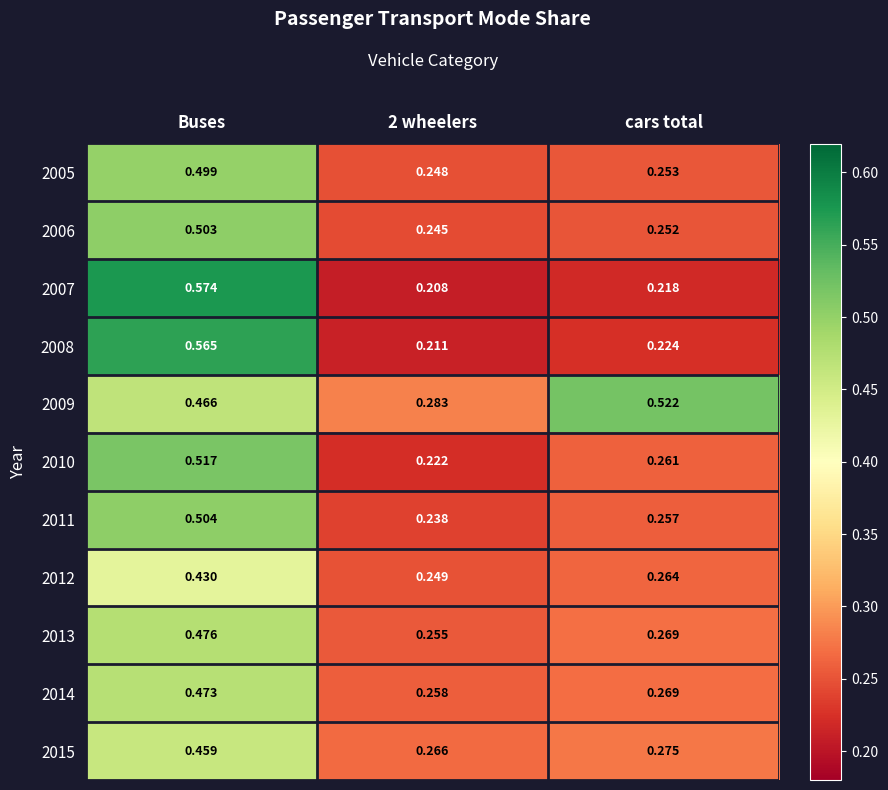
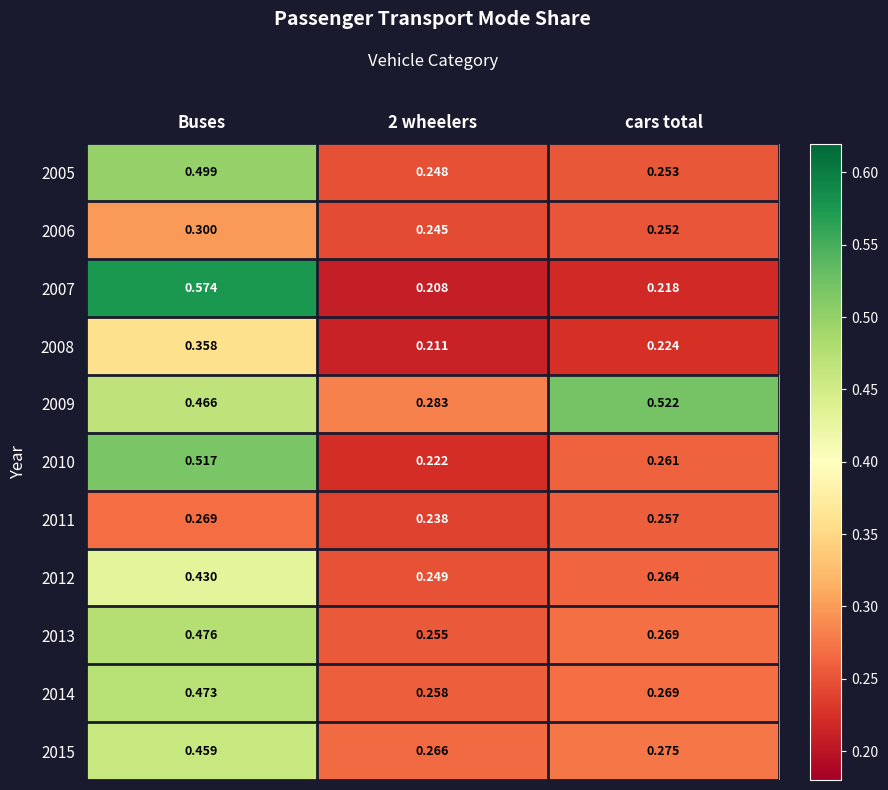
2006, Buses: 0.503 -> 0.300
2008, Buses: 0.565 -> 0.358
2011, Buses: 0.504 -> 0.269
